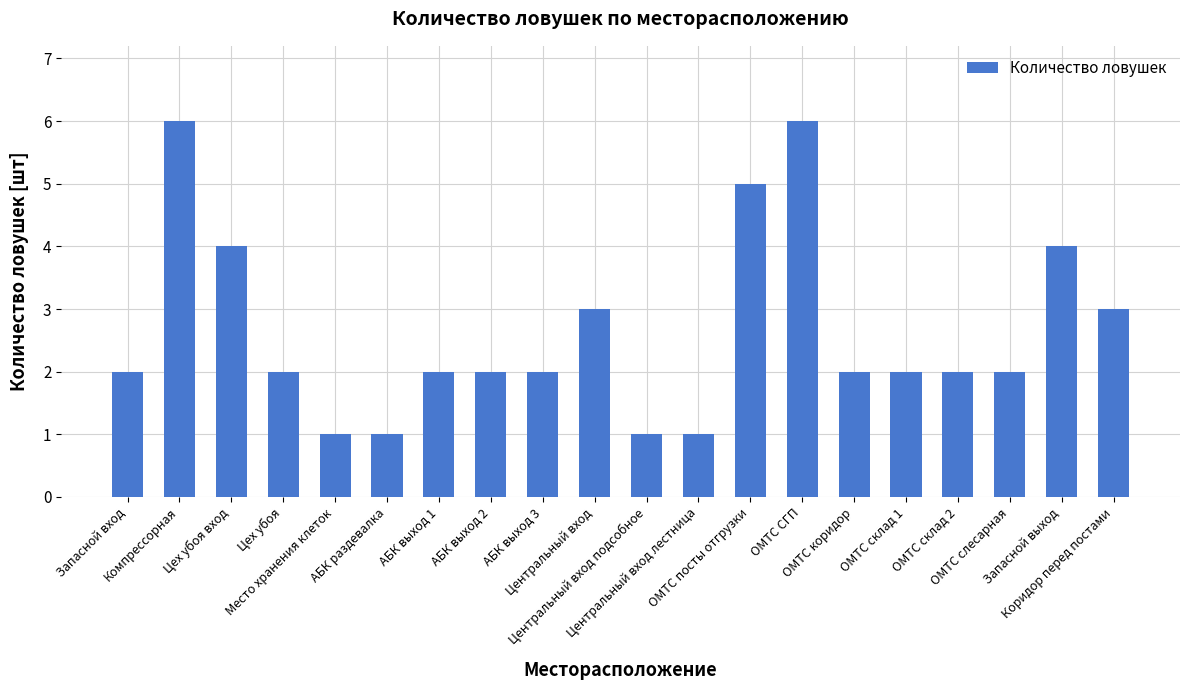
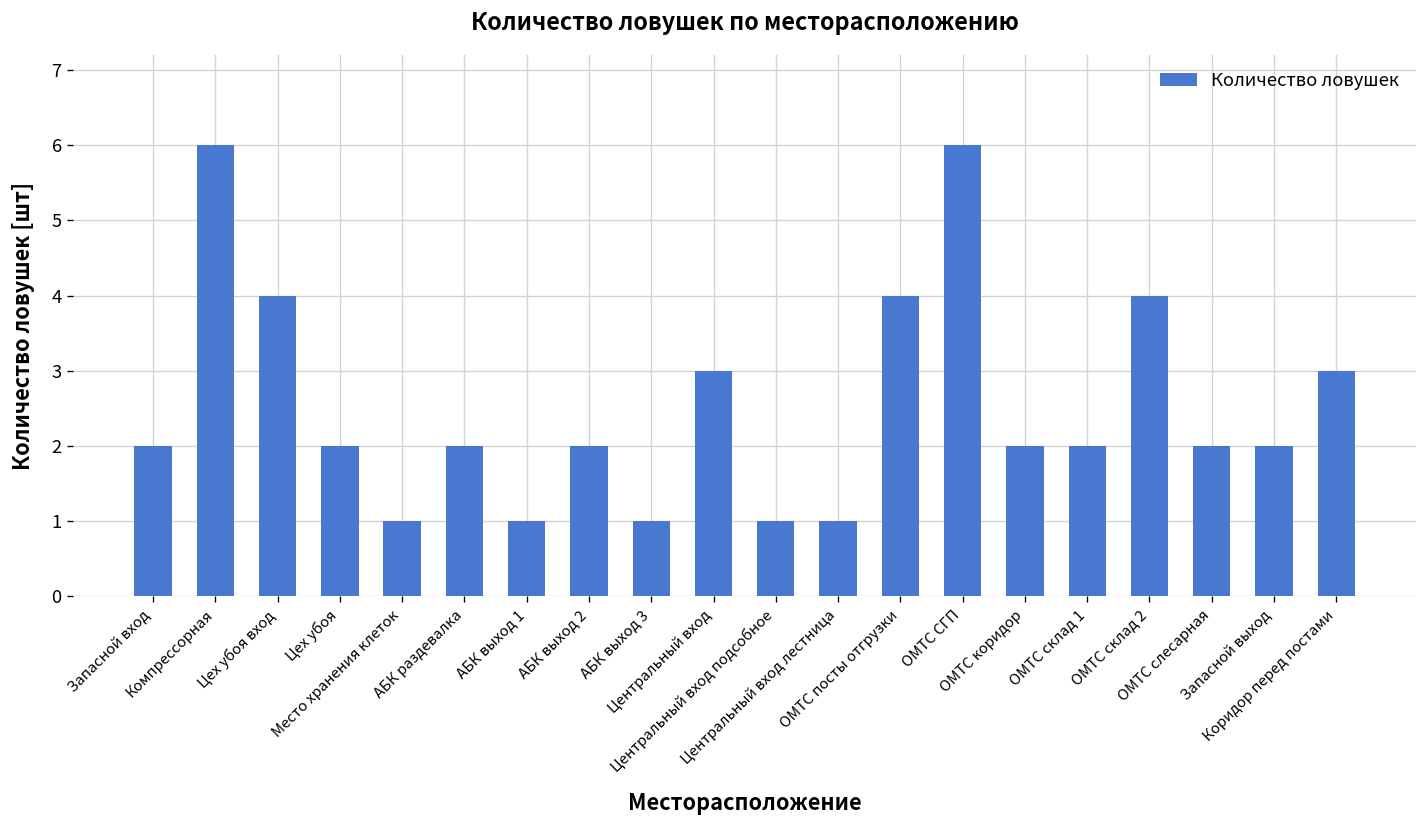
АБК раздевалка: 1 -> 2
АБК выход 1: 2 -> 1
АБК выход 3: 2 -> 1
ОМТС посты отгрузки: 5 -> 4
ОМТС склад 2: 2 -> 4
Запасной выход: 4 -> 2
